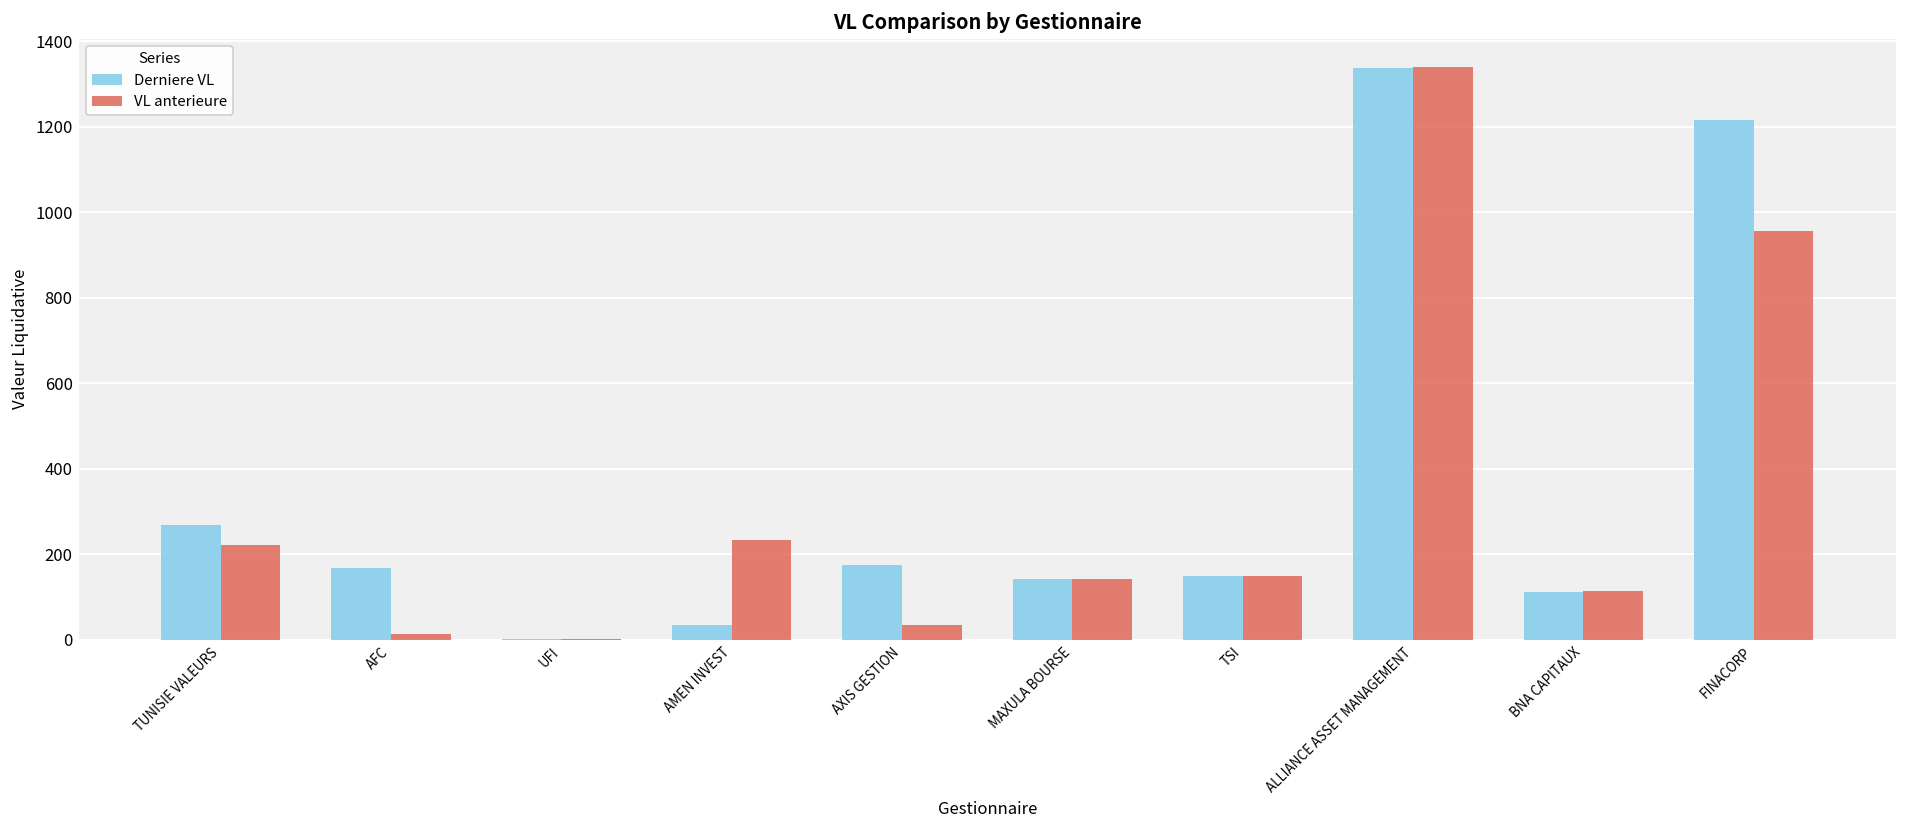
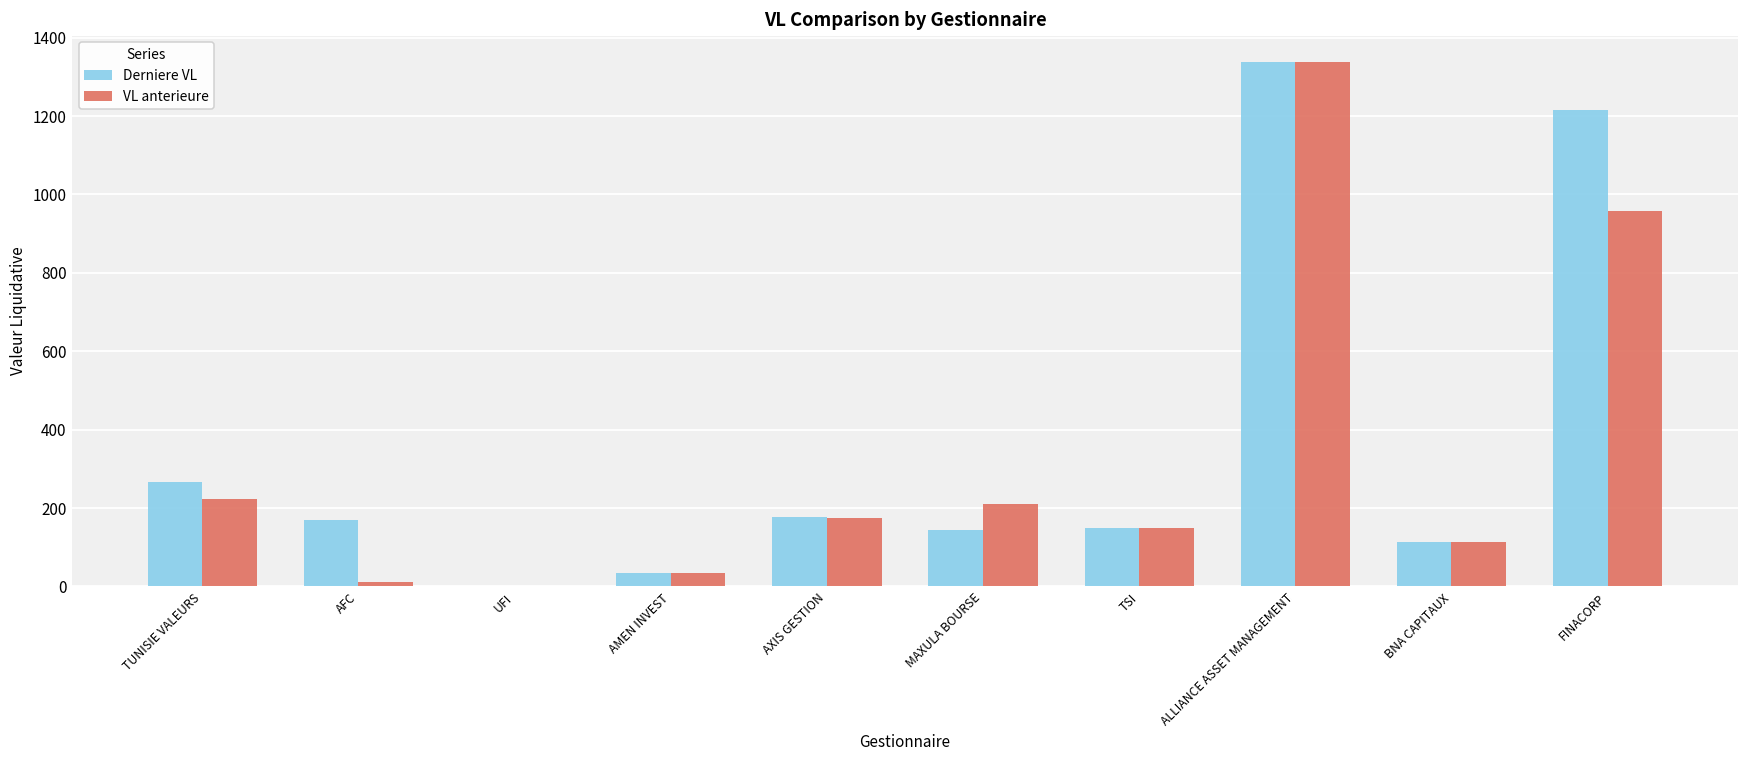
VL anterieure, AMEN INVEST: 230 -> 30
VL anterieure, AXIS GESTION: 30 -> 180
VL anterieure, MAXULA BOURSE: 140 -> 210
